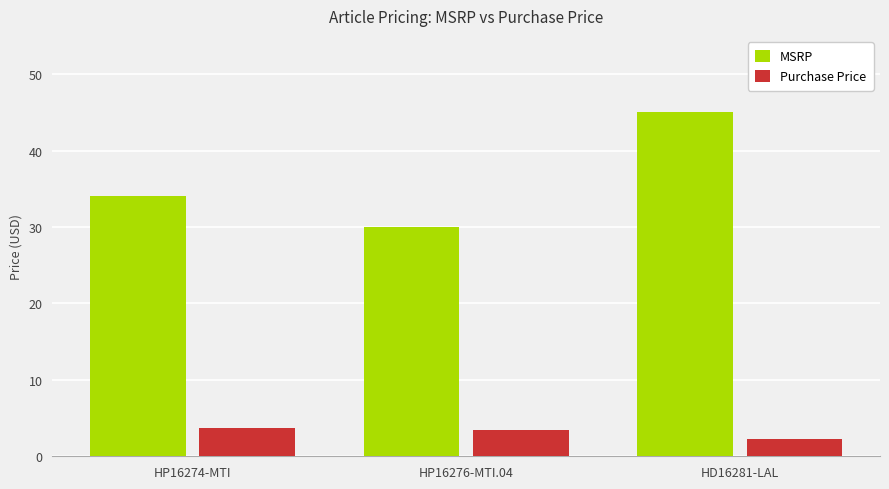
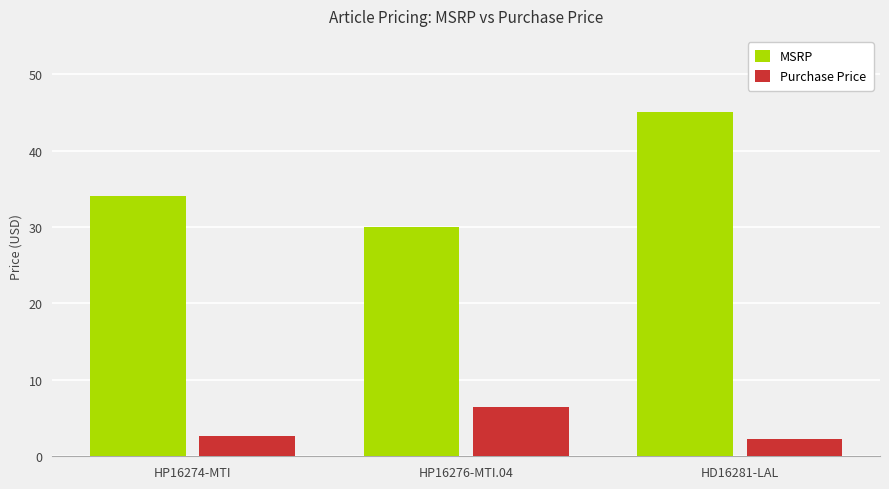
Purchase Price, HP16274-MTI: 4 -> 3
Purchase Price, HP16276-MTI.04: 4 -> 6
